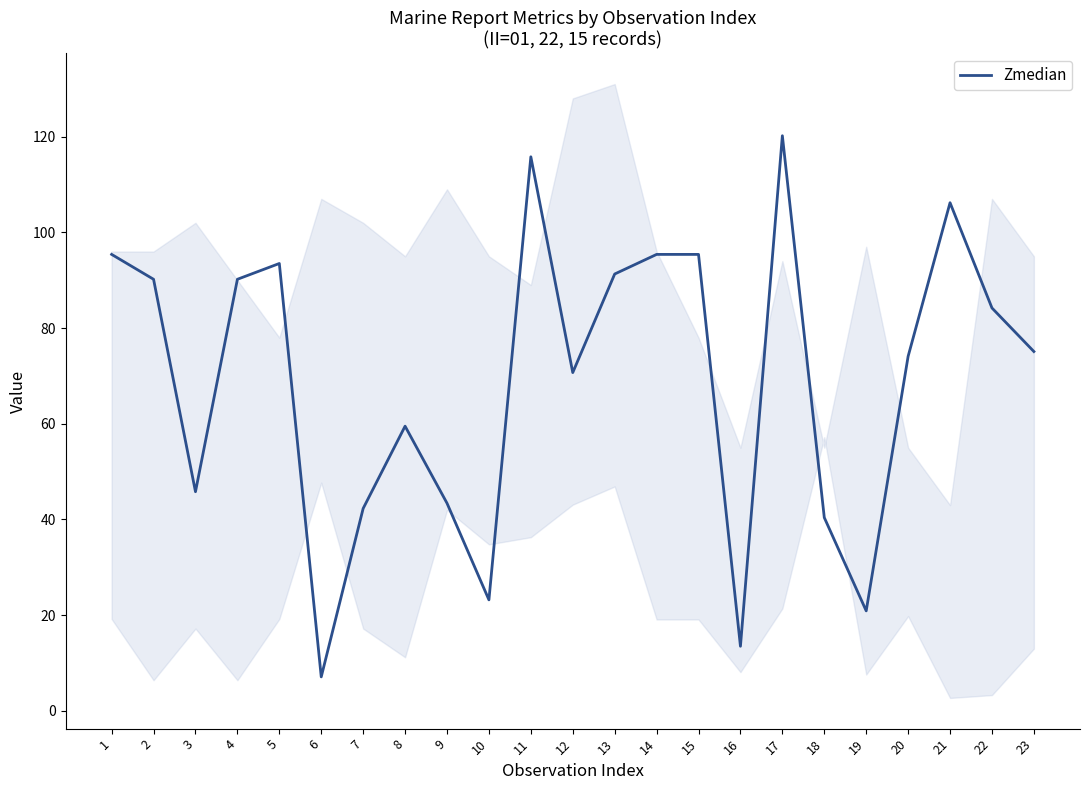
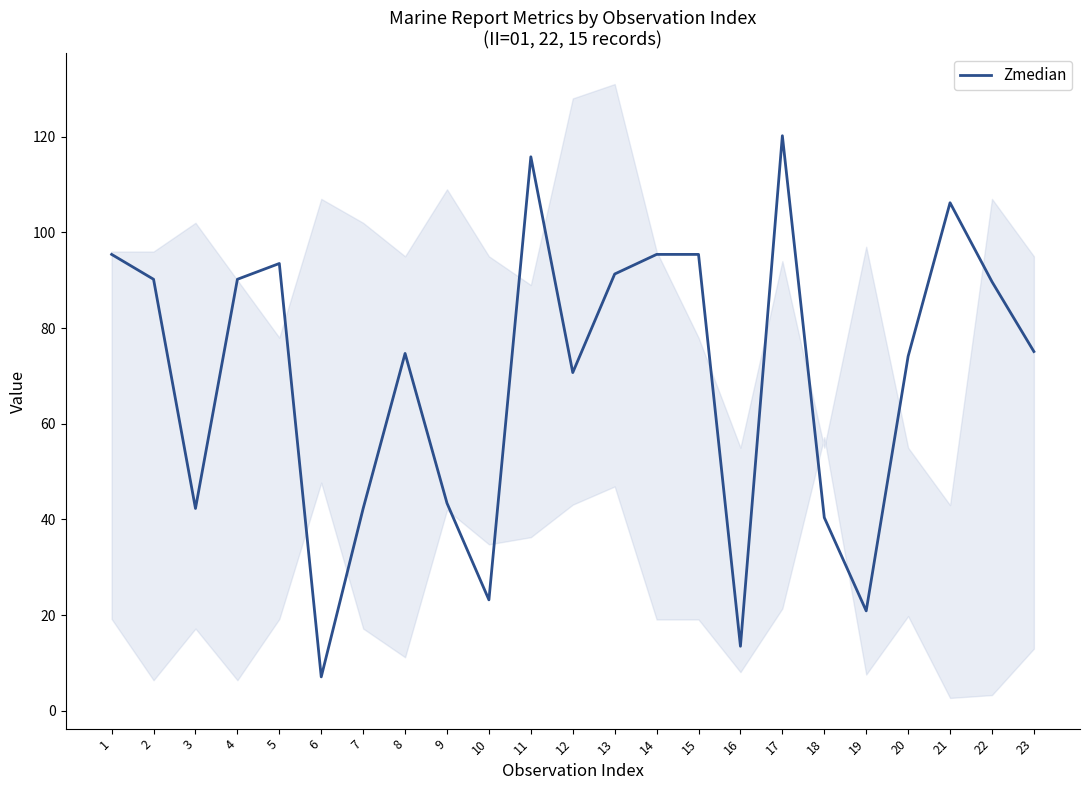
Zmedian, 3: 46 -> 42
Zmedian, 8: 60 -> 75
Zmedian, 22: 84 -> 90
